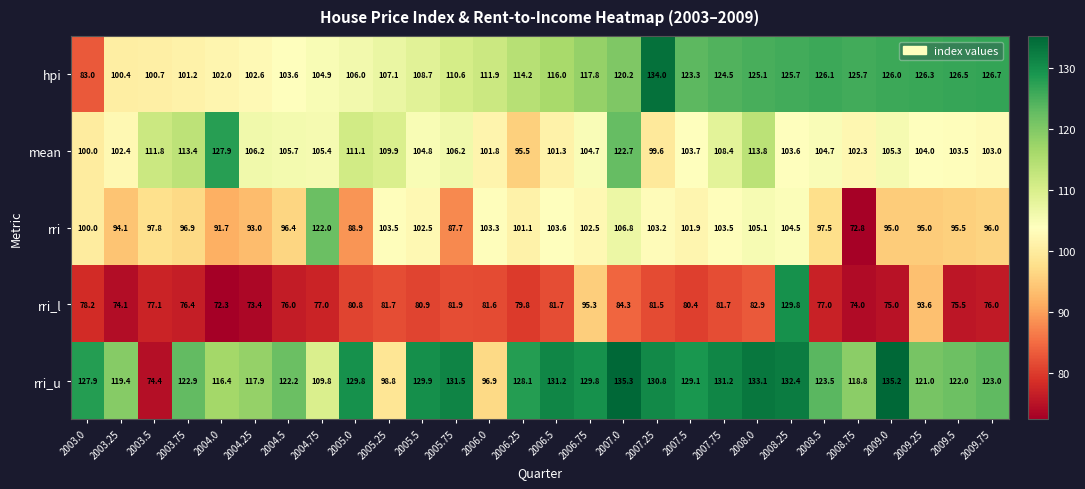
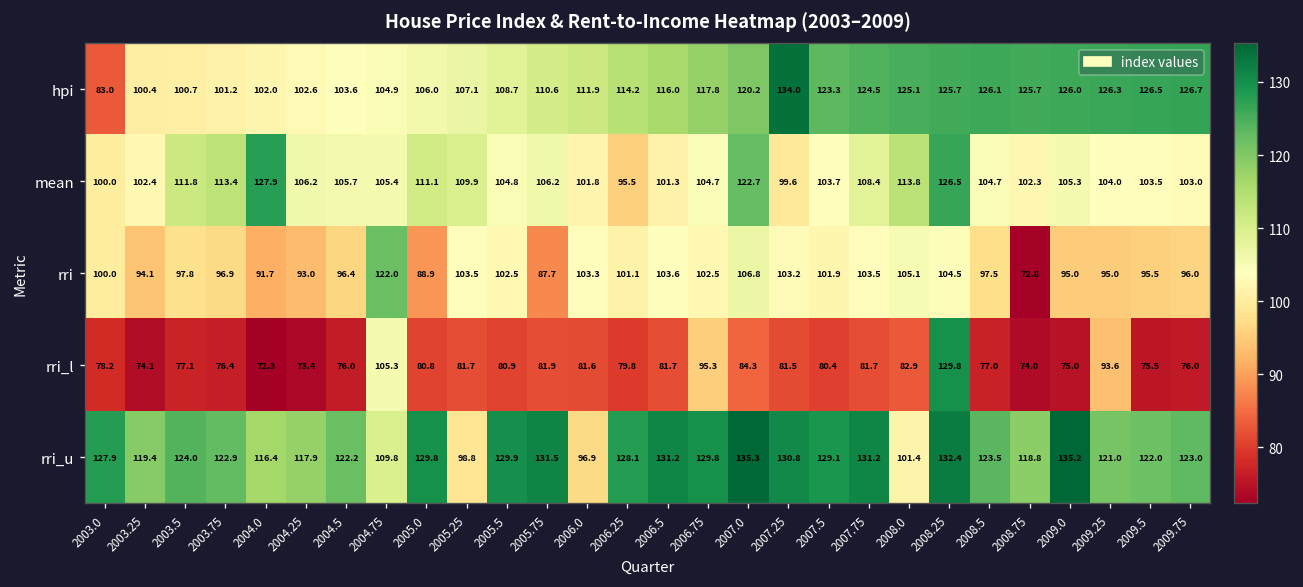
mean, 2008.25: 103.6 -> 126.5
rri_l, 2004.75: 77.0 -> 105.3
rri_u, 2003.5: 74.4 -> 124.0
rri_u, 2008.0: 133.1 -> 101.4
